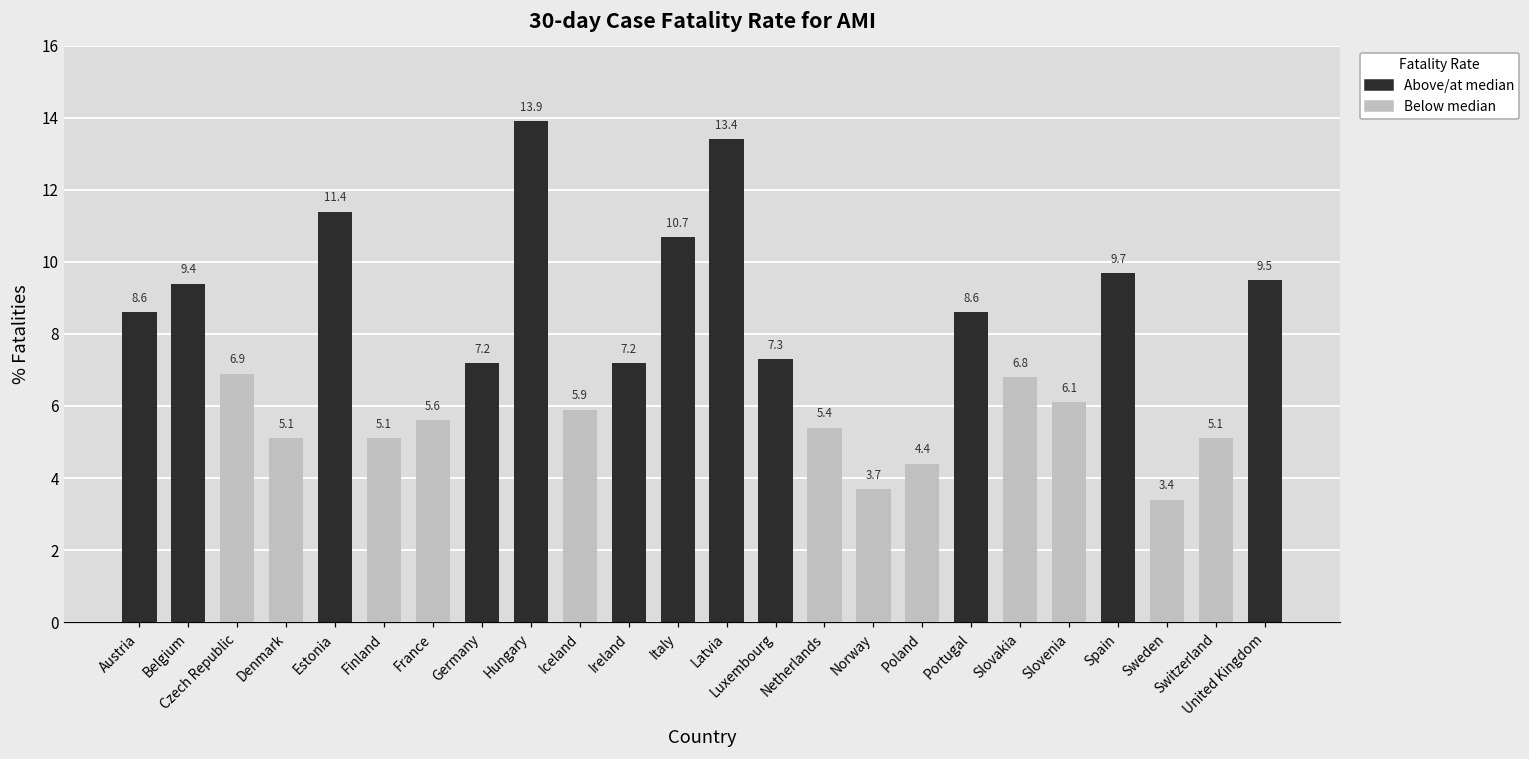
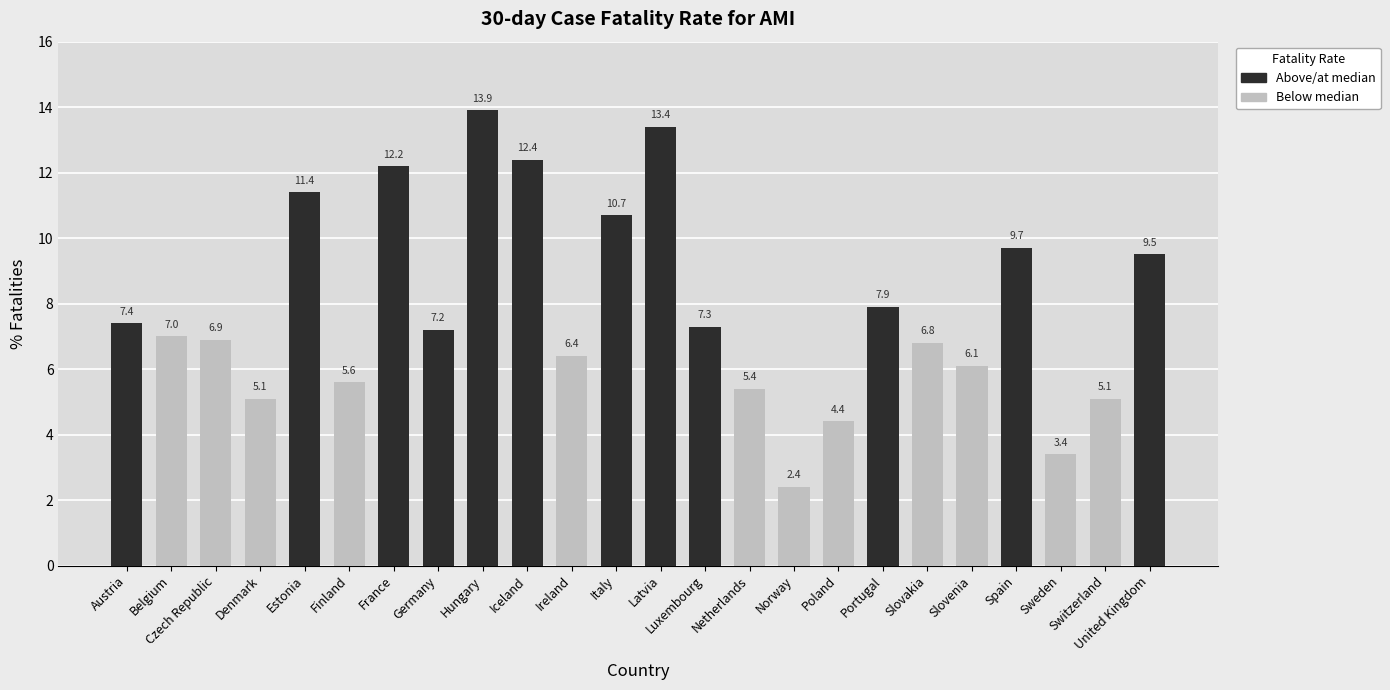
Austria: 8.6 -> 7.4
Belgium: 9.4 -> 7.0
Finland: 5.1 -> 5.6
France: 5.6 -> 12.2
Iceland: 5.9 -> 12.4
Ireland: 7.2 -> 6.4
Norway: 3.7 -> 2.4
Portugal: 8.6 -> 7.9
